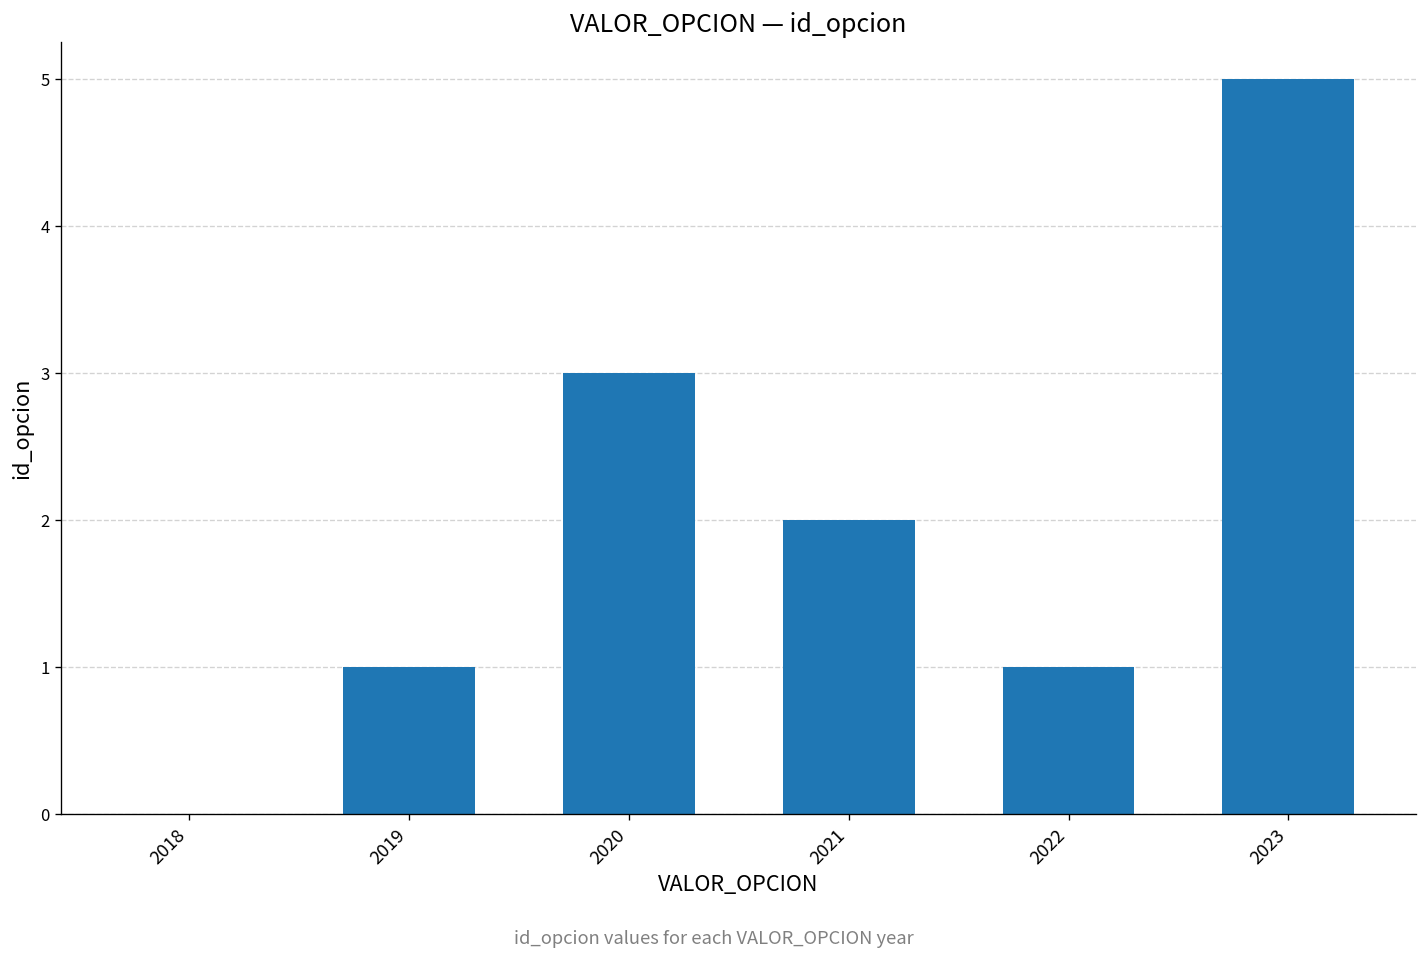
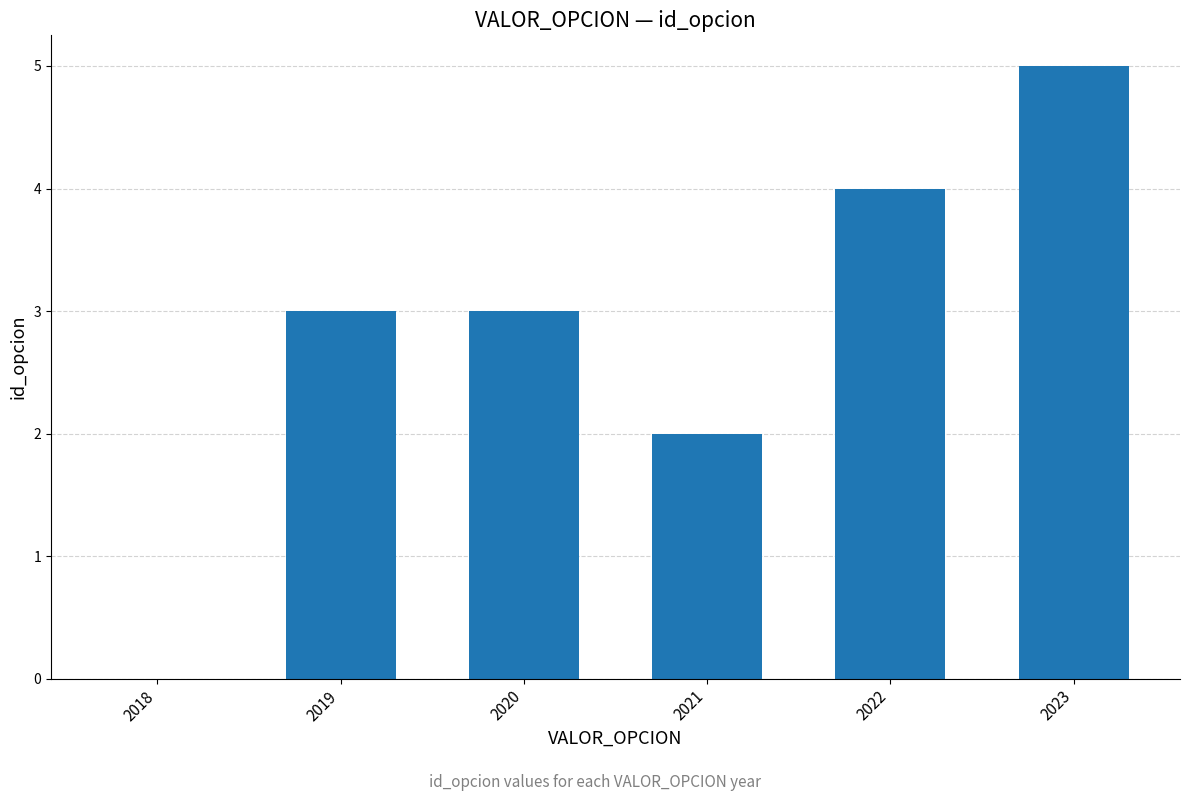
2019: 1 -> 3
2022: 1 -> 4
